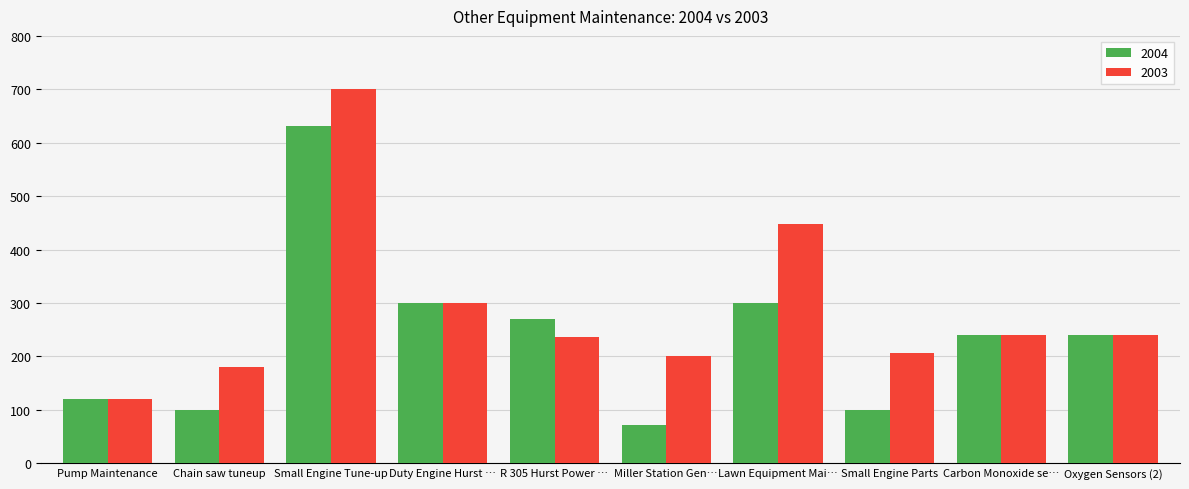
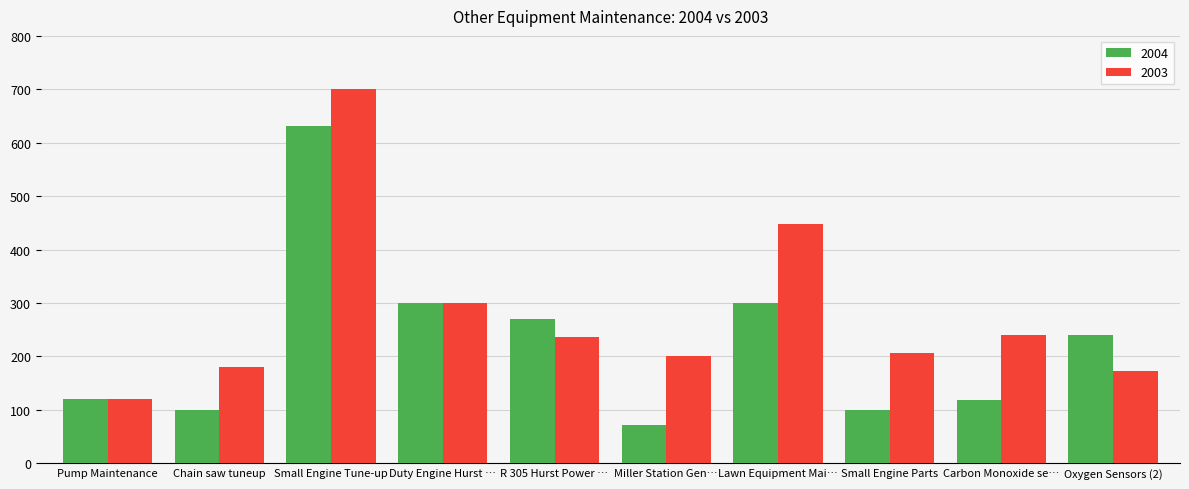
2004, Carbon Monoxide se…: 240 -> 120
2003, Oxygen Sensors (2): 240 -> 170
